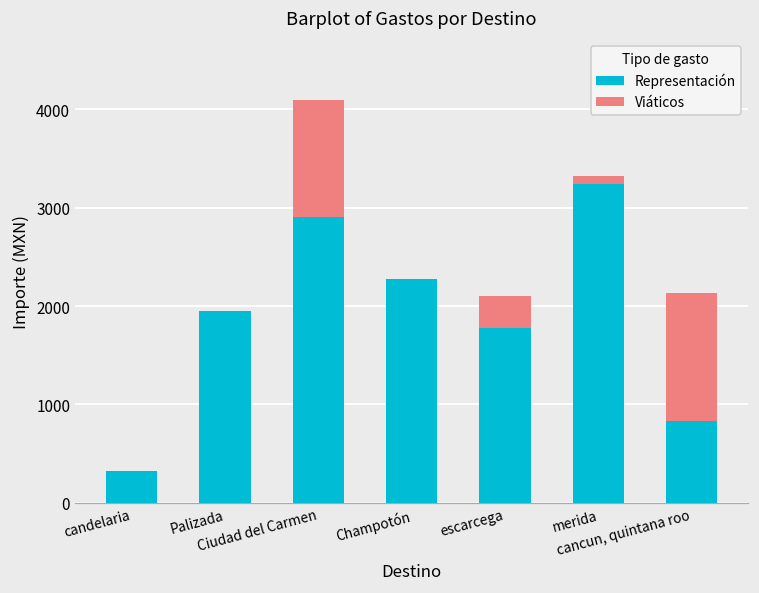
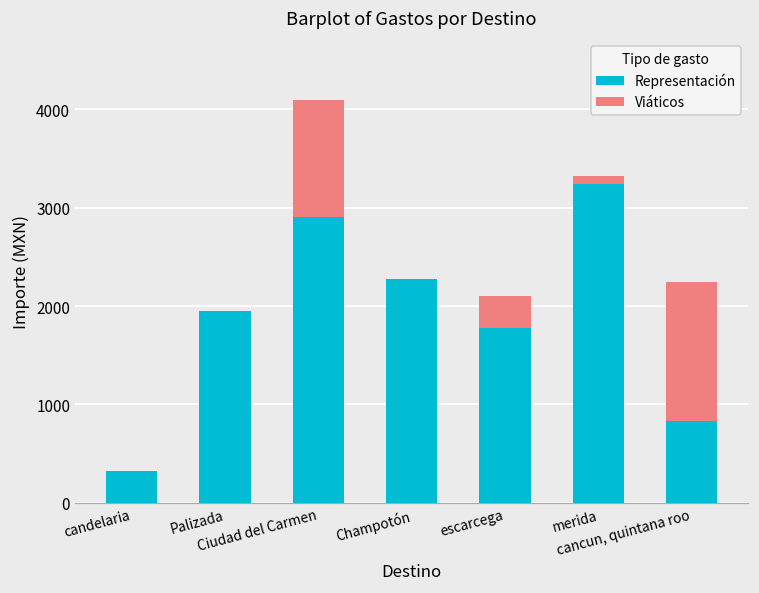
Viáticos, cancun, quintana roo: 1300 -> 1400
